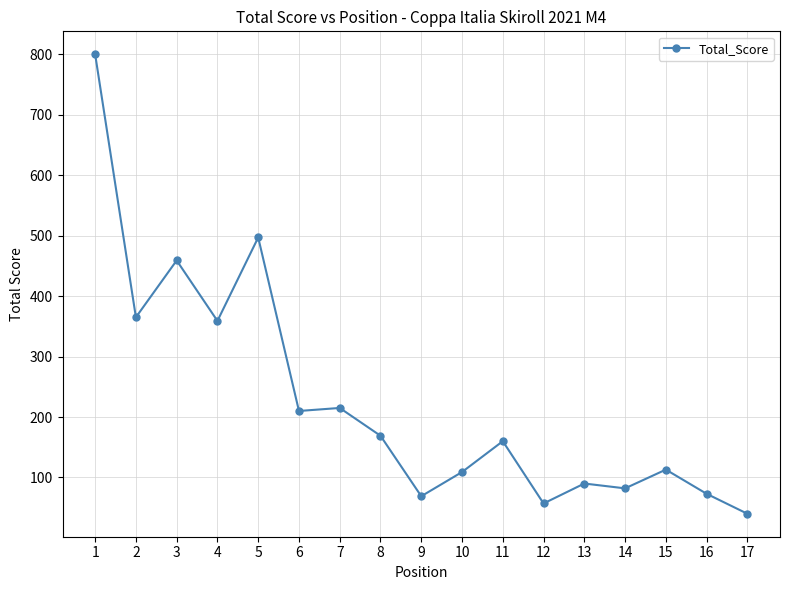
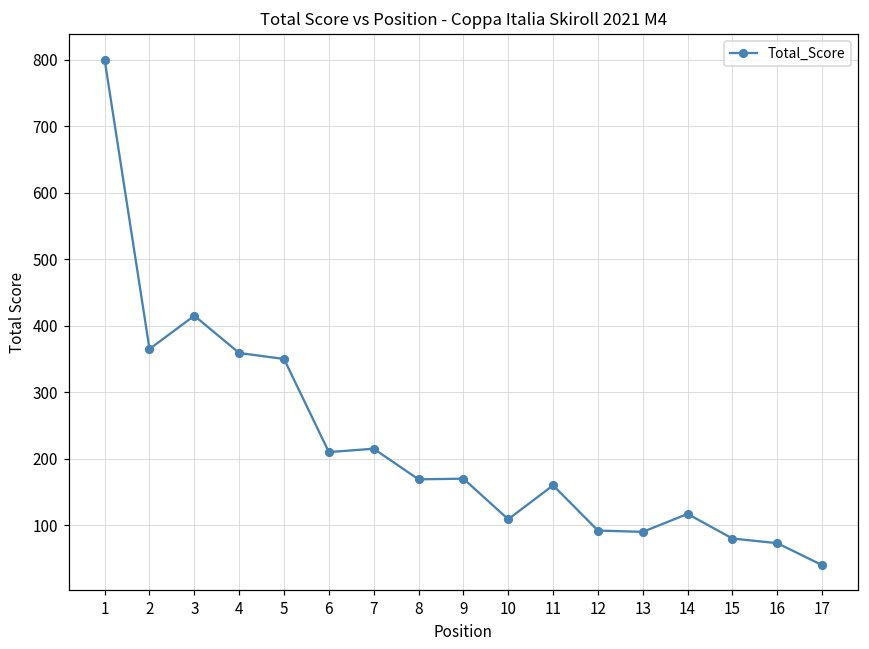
3: 460 -> 420
5: 500 -> 350
9: 70 -> 170
12: 60 -> 90
14: 80 -> 120
15: 110 -> 80
